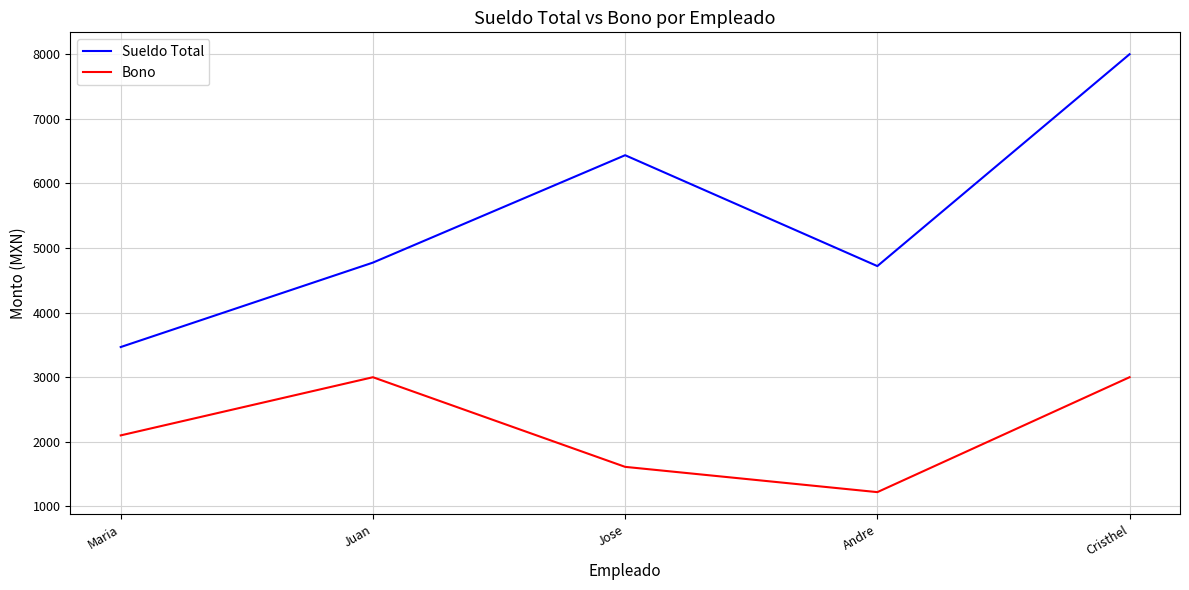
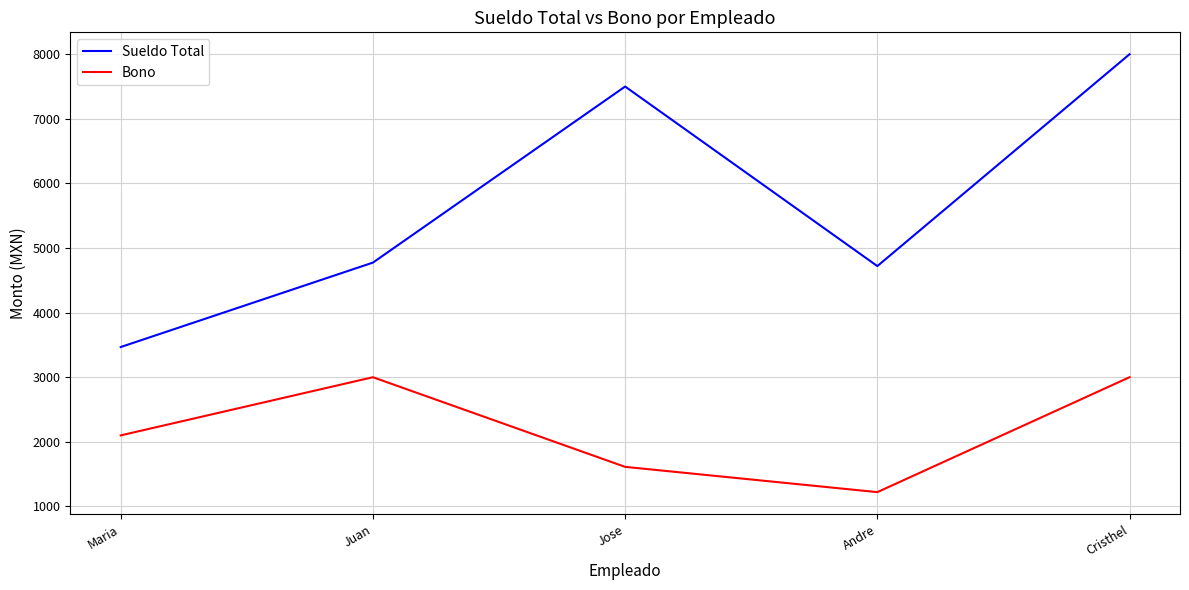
Sueldo Total, Jose: 6400 -> 7500
